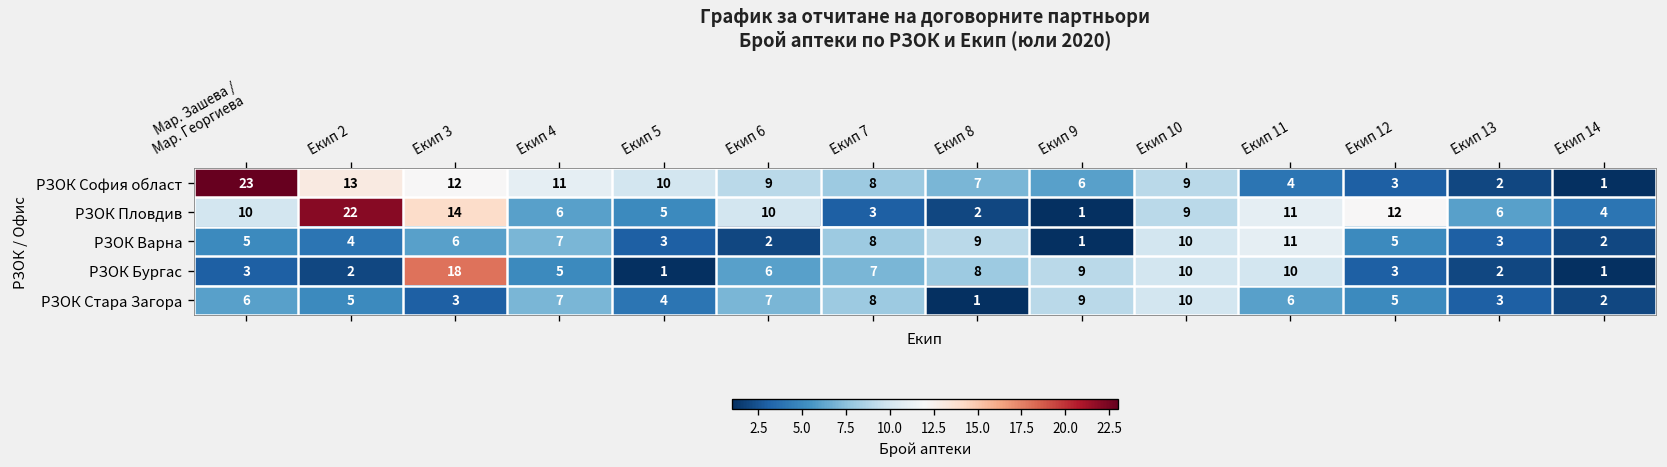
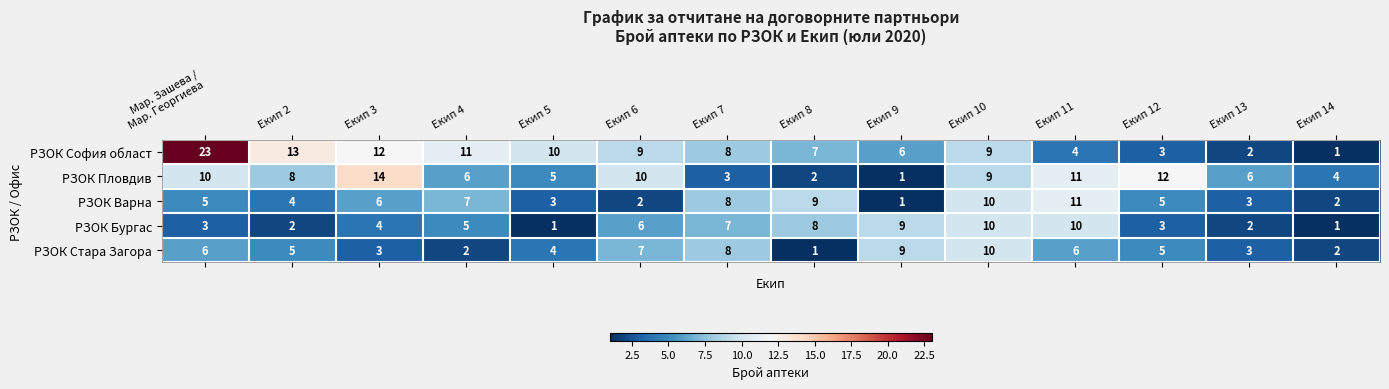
РЗОК Пловдив, Екип 2: 22 -> 8
РЗОК Бургас, Екип 3: 18 -> 4
РЗОК Стара Загора, Екип 4: 7 -> 2
